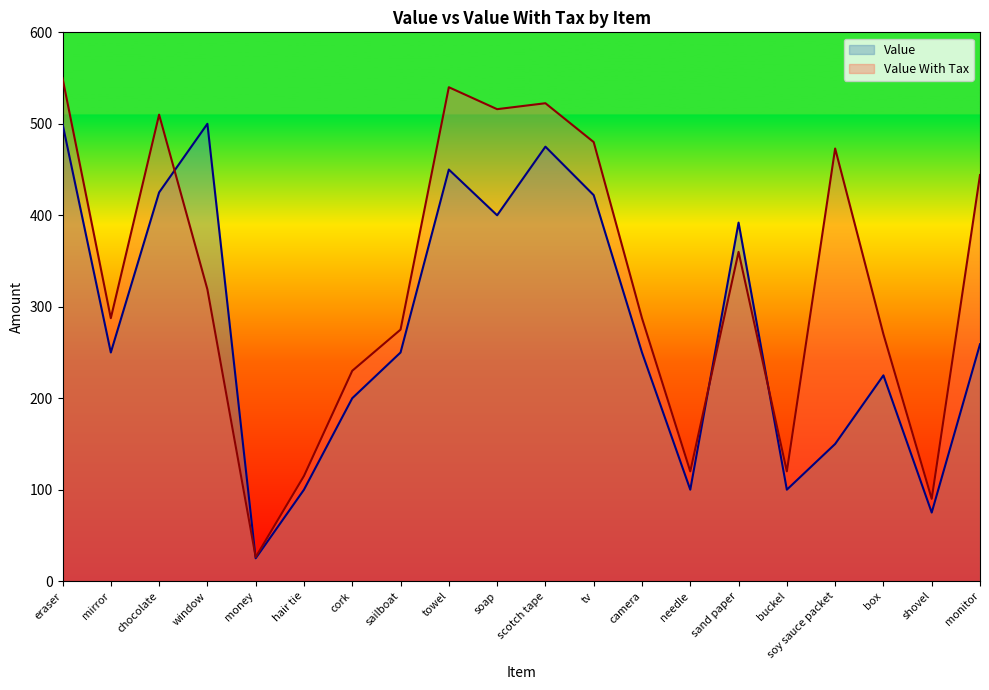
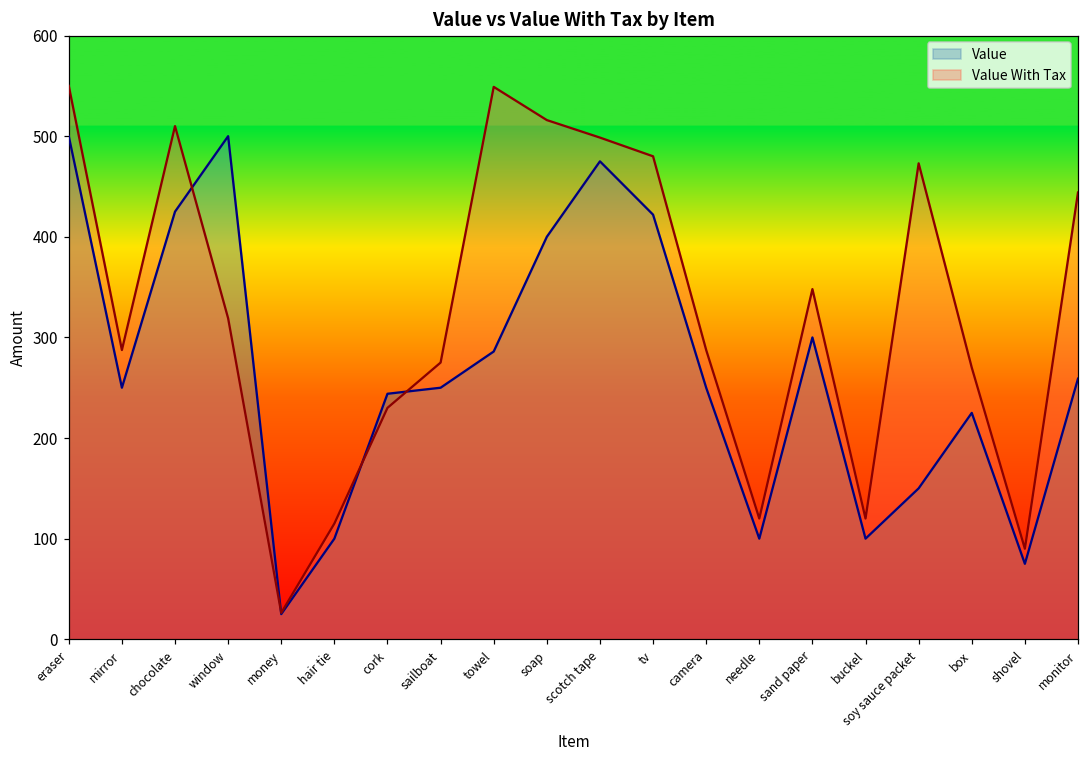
Value, cork: 200 -> 240
Value, towel: 450 -> 290
Value With Tax, towel: 540 -> 550
Value With Tax, scotch tape: 520 -> 500
Value, sand paper: 390 -> 300
Value With Tax, sand paper: 360 -> 350
